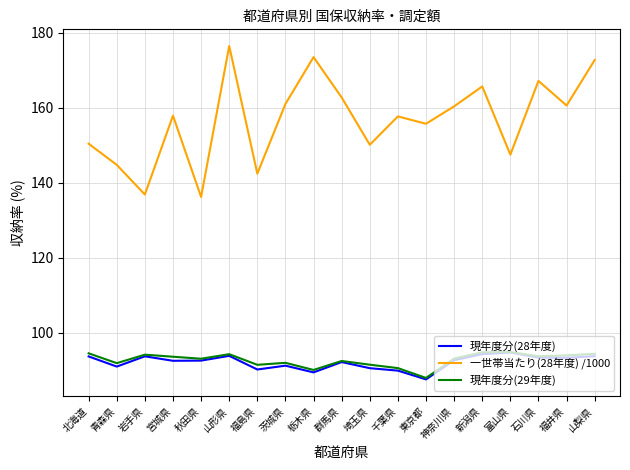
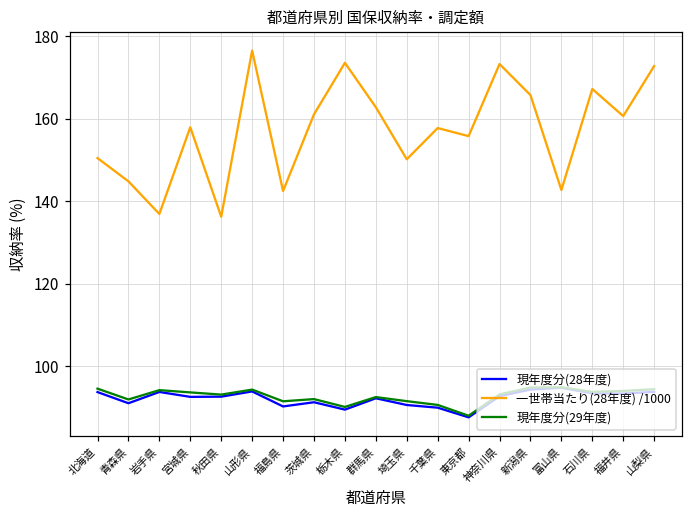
一世帯当たり(28年度) /1000, 神奈川県: 160 -> 173
一世帯当たり(28年度) /1000, 富山県: 148 -> 143
